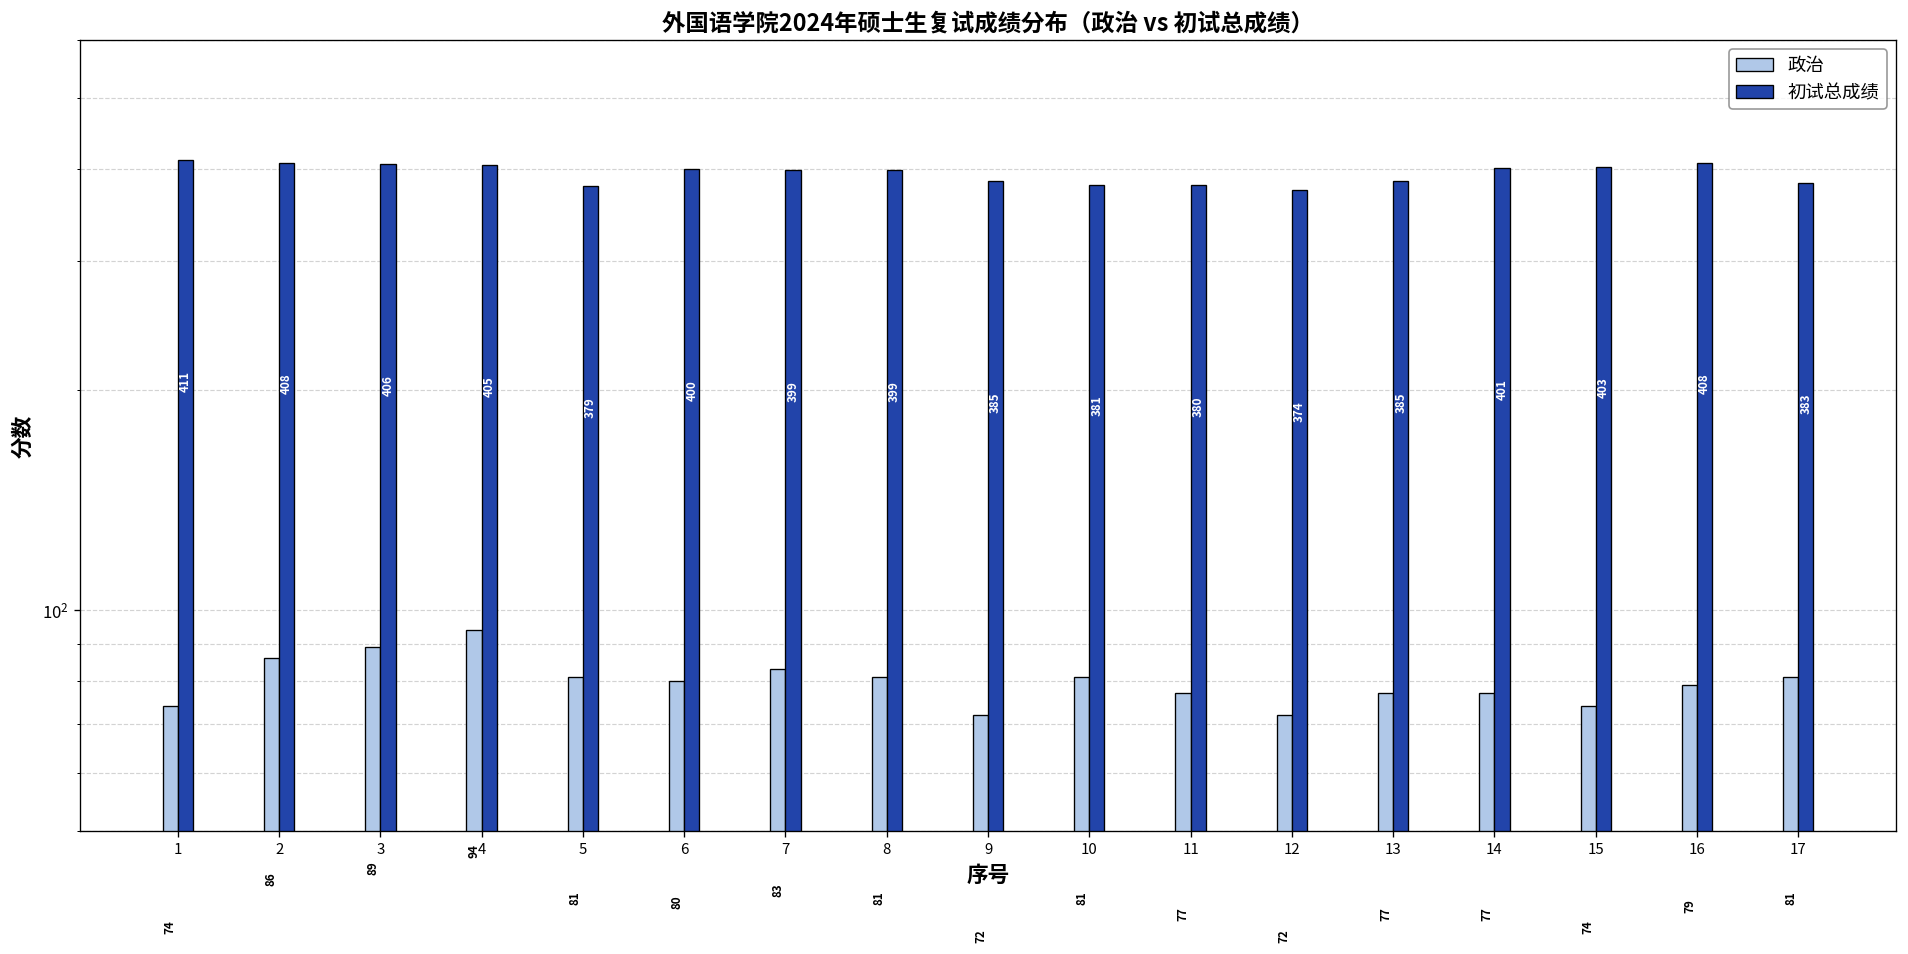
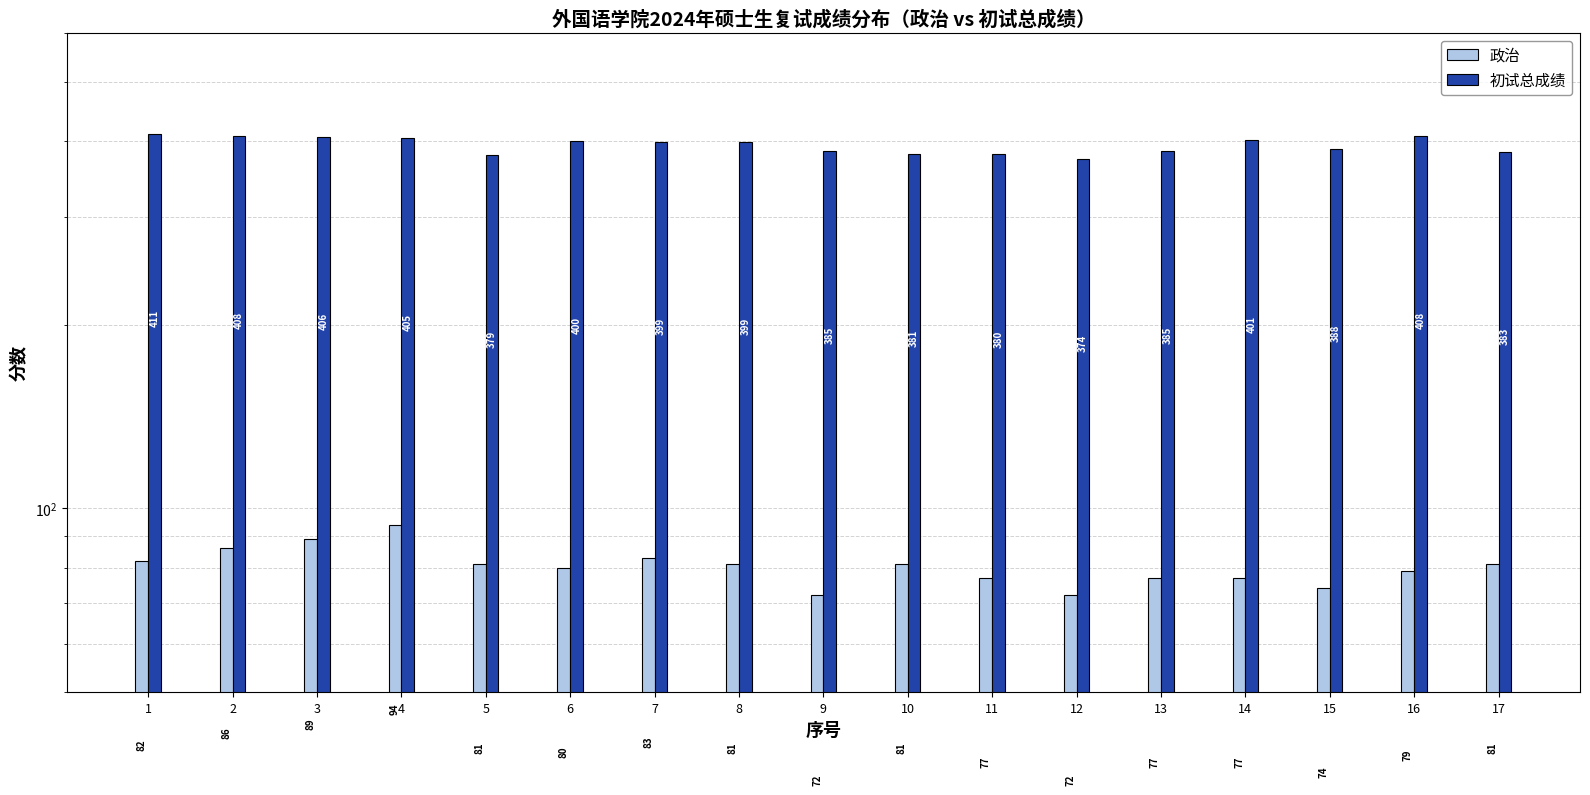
政治, 1: 74 -> 82
初试总成绩, 15: 403 -> 388
